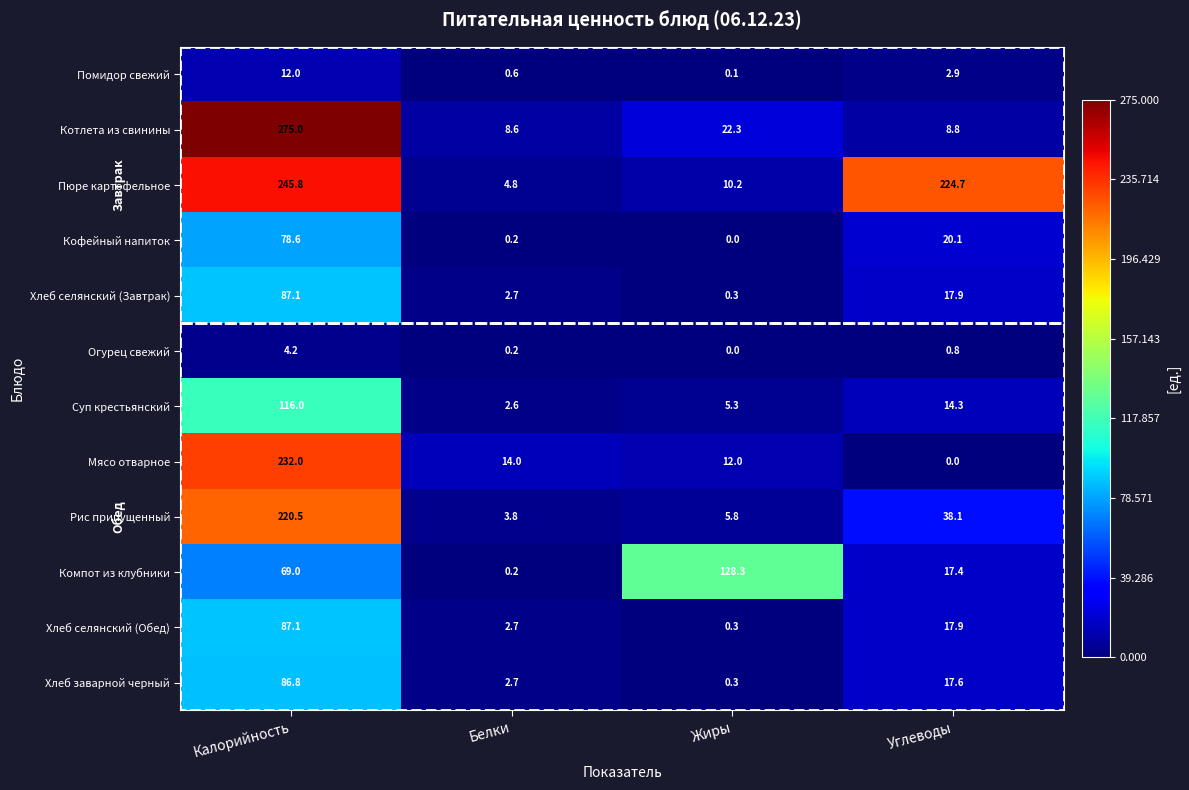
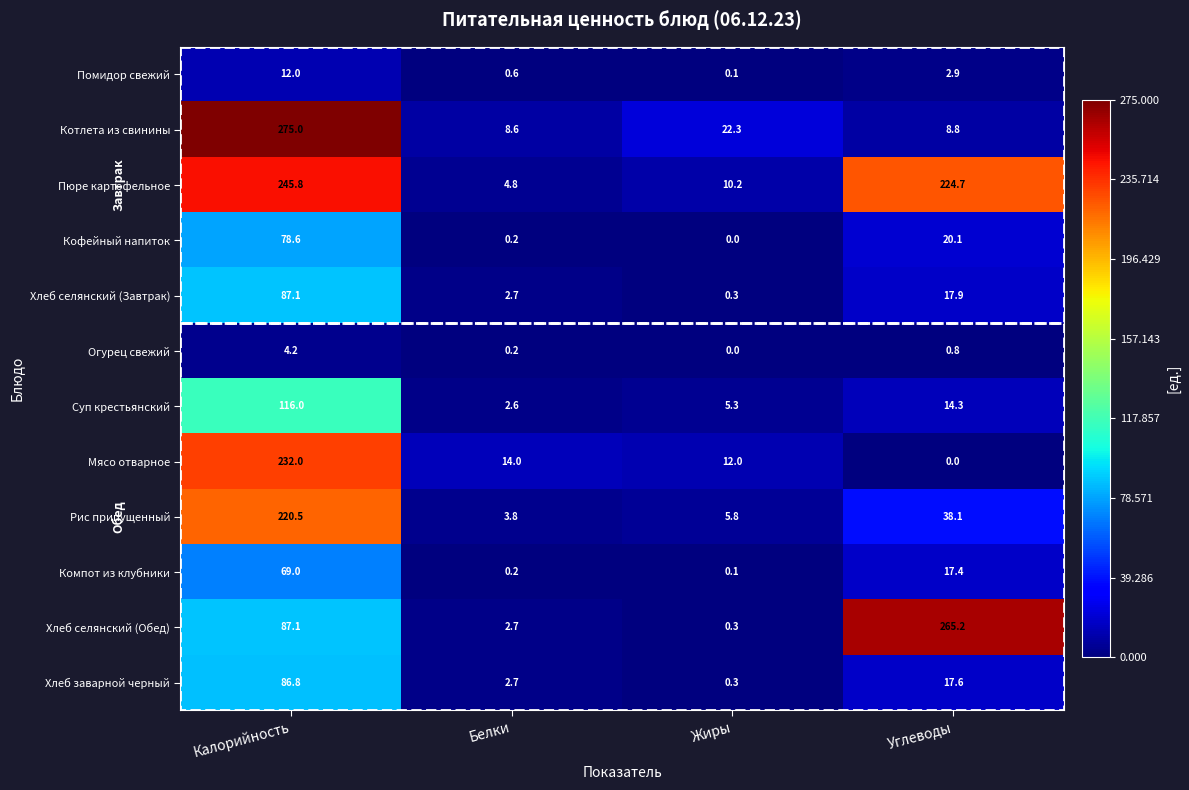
Компот из клубники, Жиры: 128.3 -> 0.1
Хлеб селянский (Обед), Углеводы: 17.9 -> 265.2
